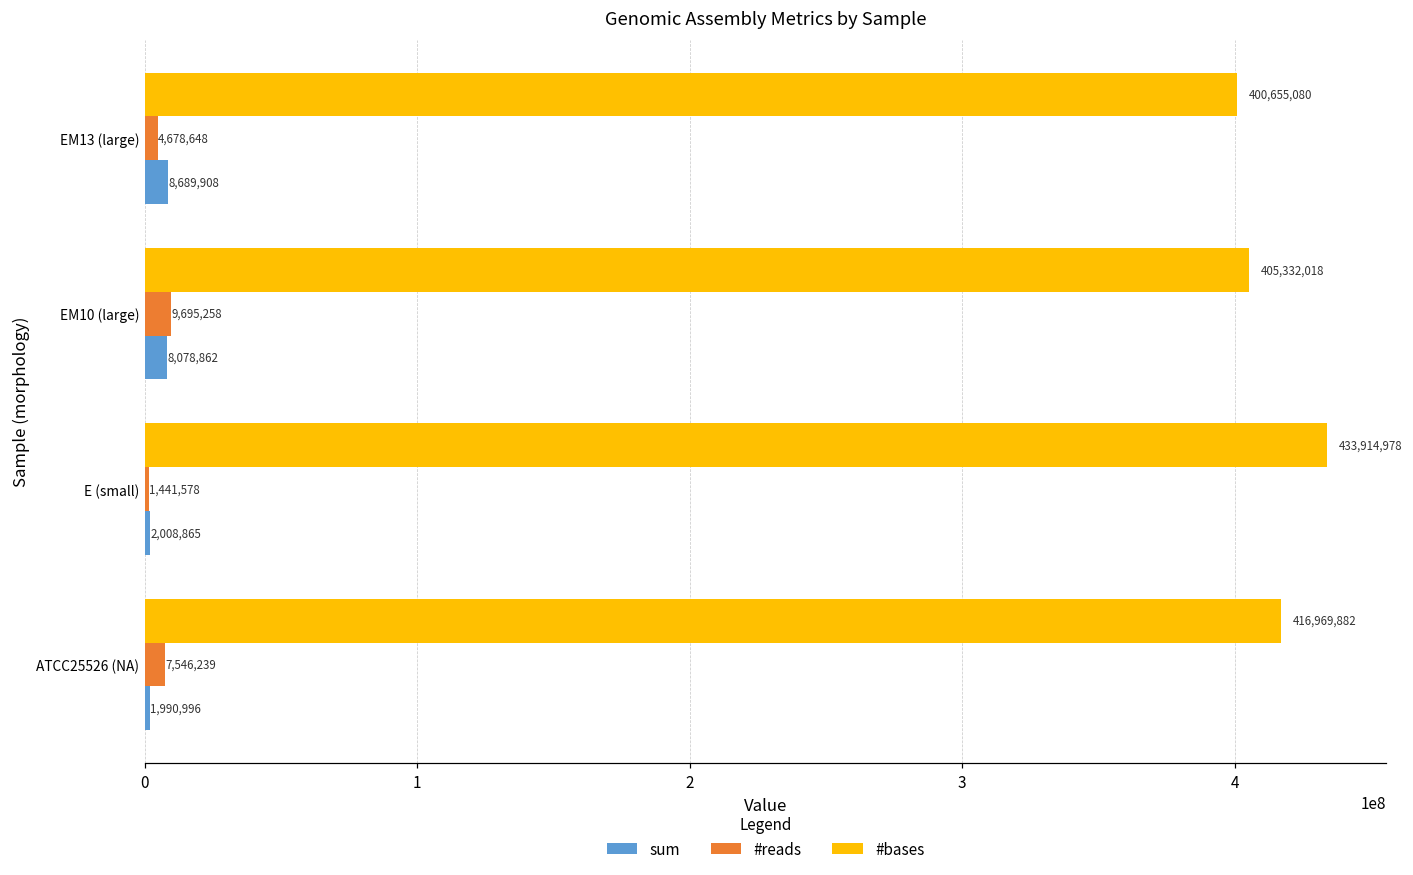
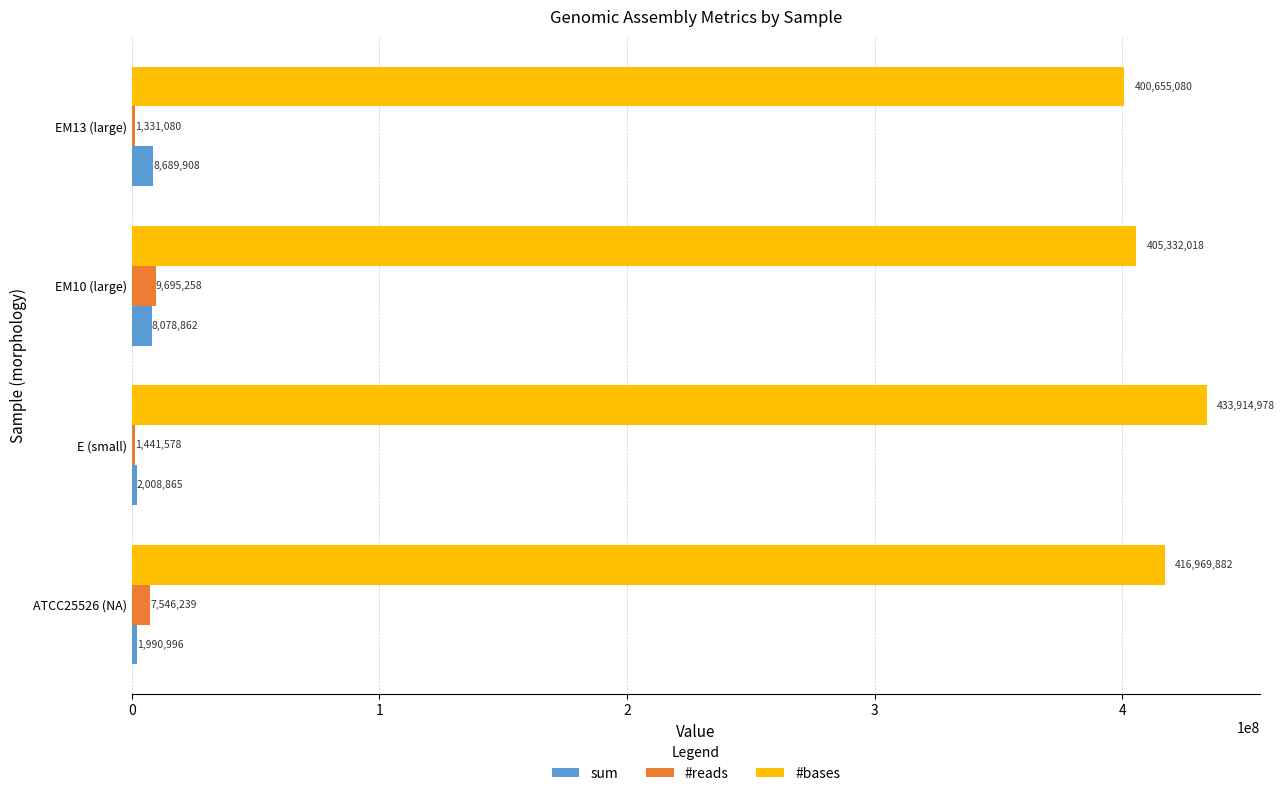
#reads, EM13 (large): 4,678,648 -> 1,331,080
